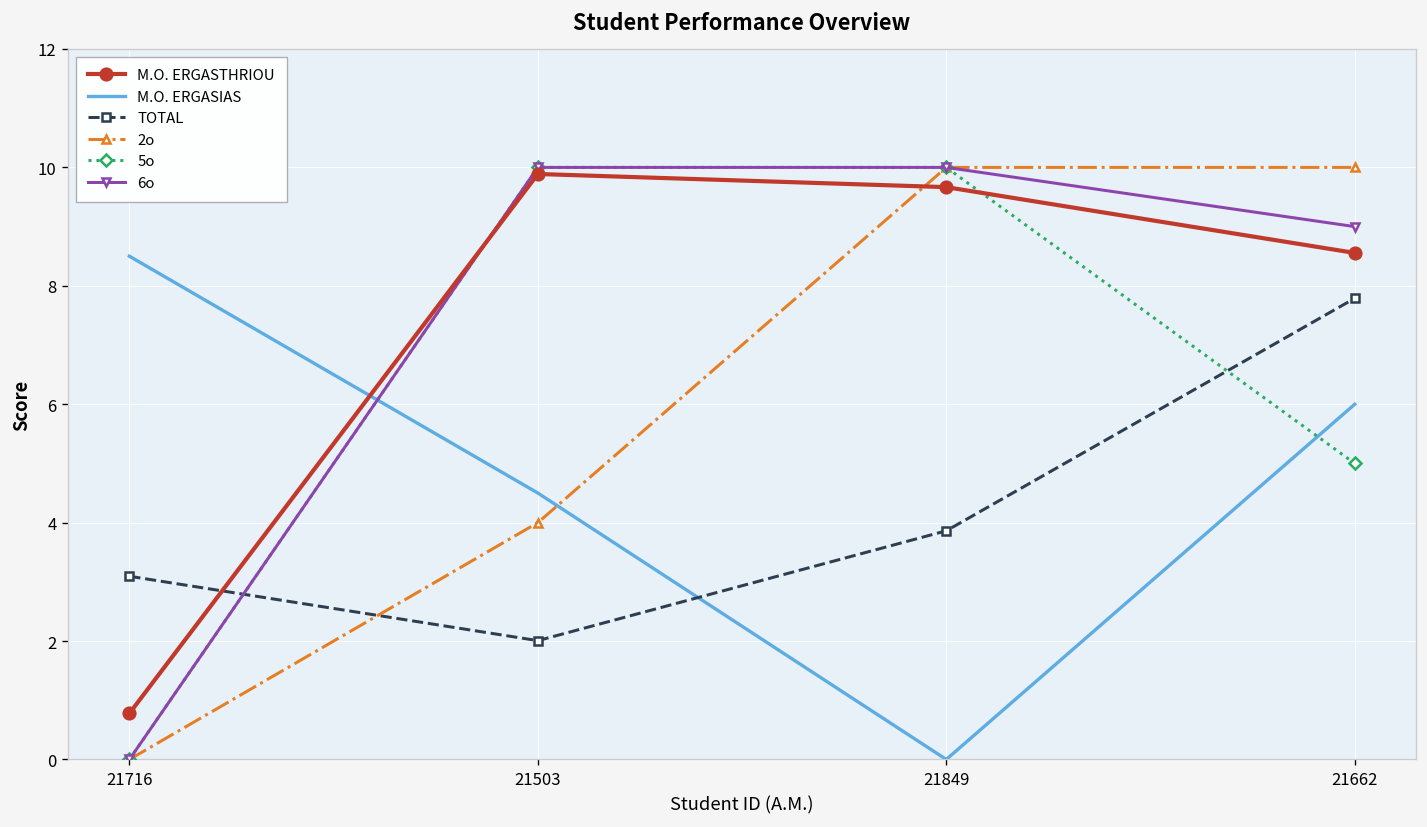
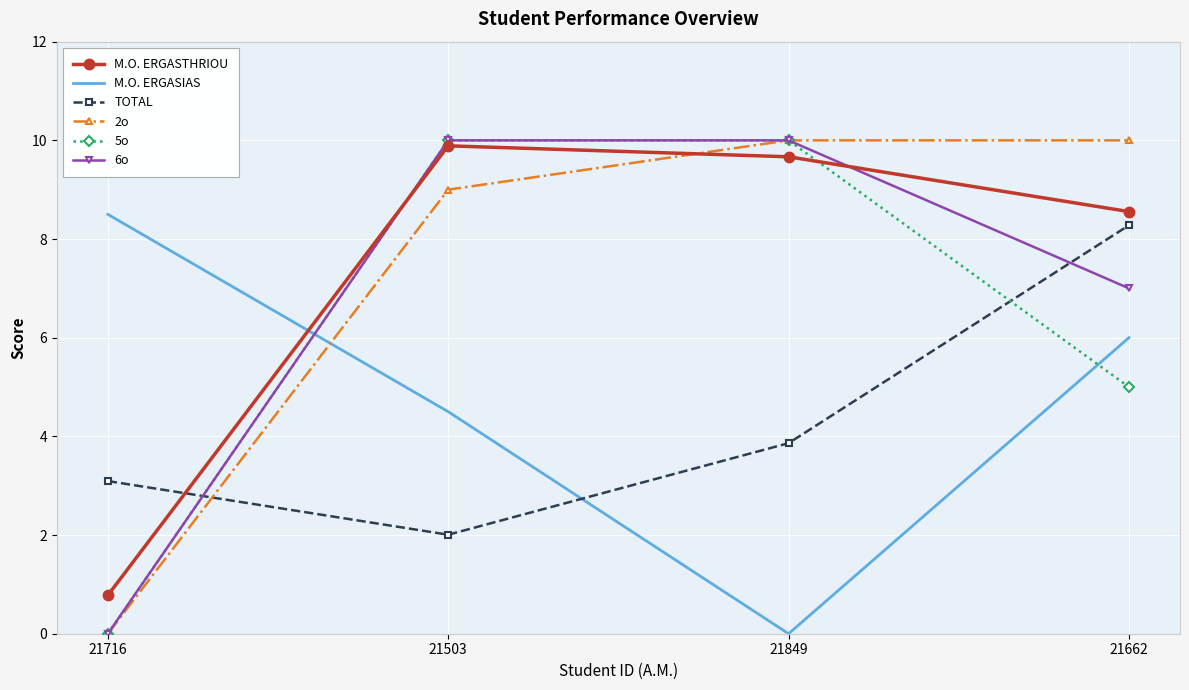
2o, 21503: 4 -> 9
TOTAL, 21662: 7.8 -> 8.3
6o, 21662: 9 -> 7
